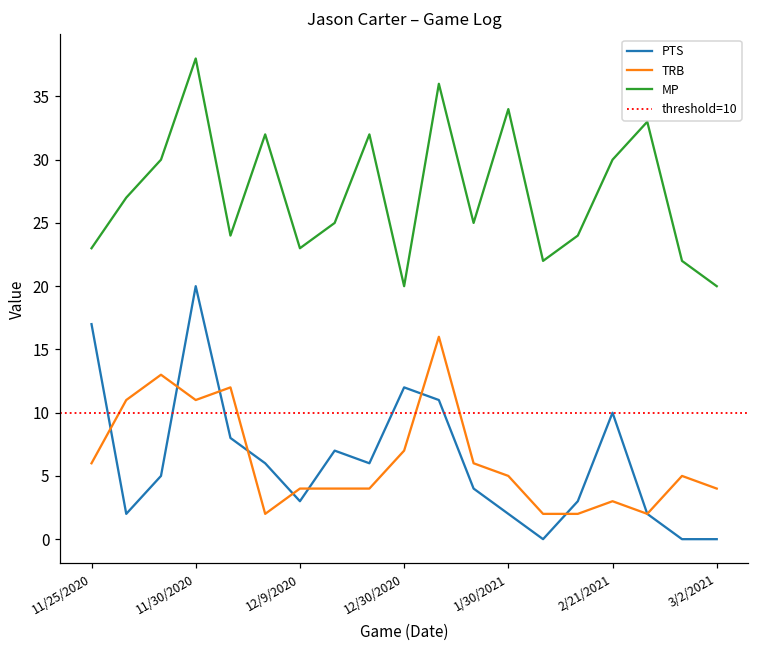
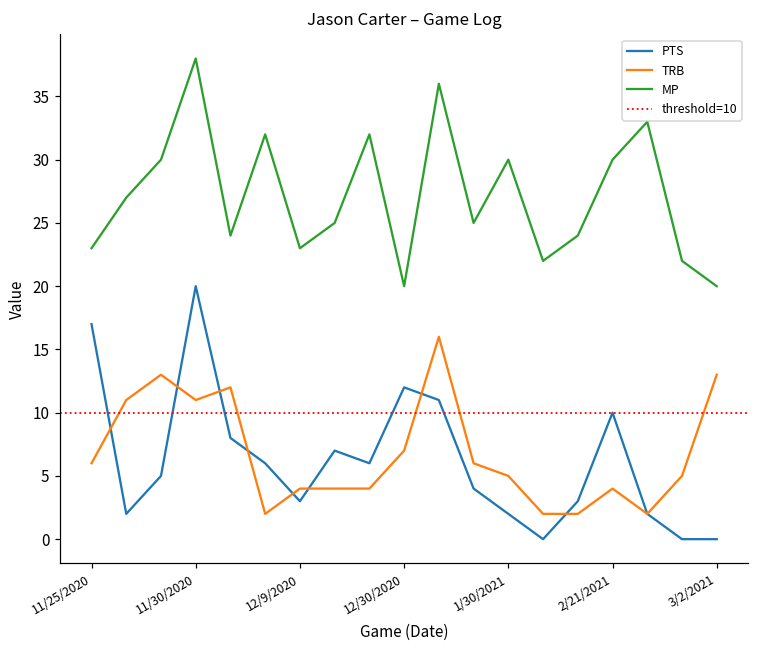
MP, 1/30/2021: 34 -> 30
TRB, 2/21/2021: 3 -> 4
TRB, 3/2/2021: 4 -> 13
